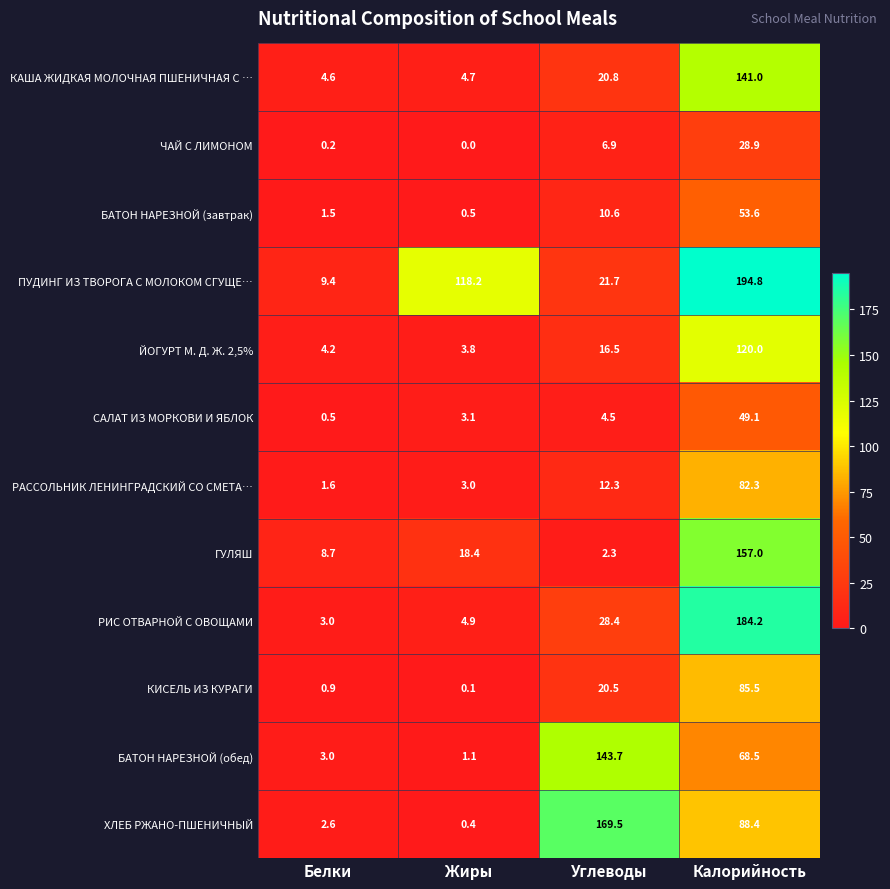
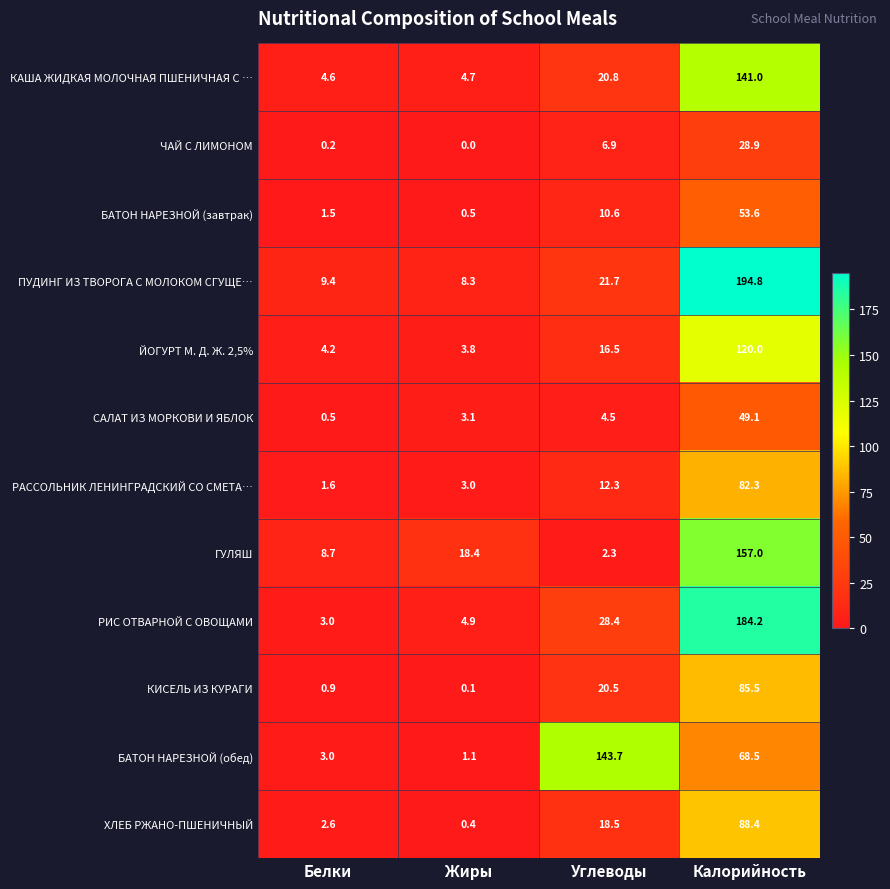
ПУДИНГ ИЗ ТВОРОГА С МОЛОКОМ СГУЩЕ…, Жиры: 118.2 -> 8.3
ХЛЕБ РЖАНО-ПШЕНИЧНЫЙ, Углеводы: 169.5 -> 18.5
